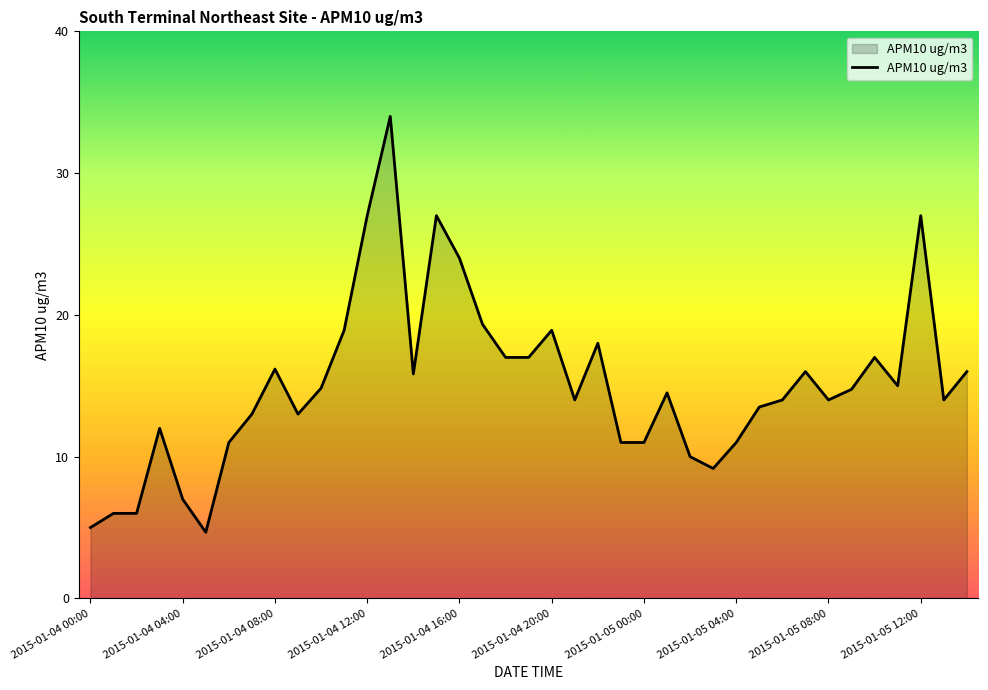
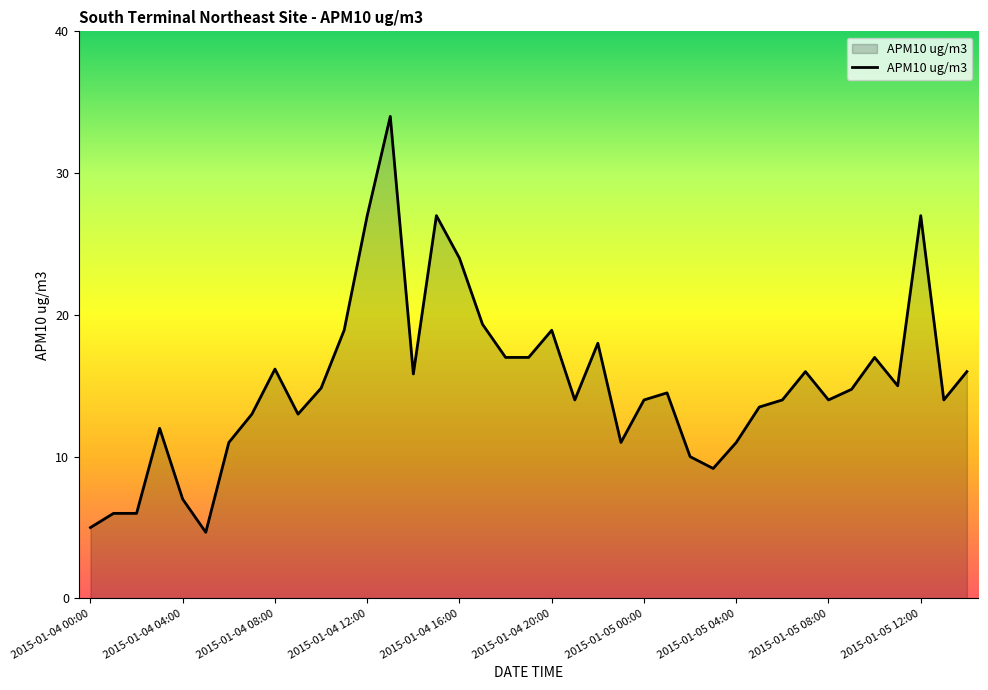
2015-01-05 00:00: 11 -> 14
